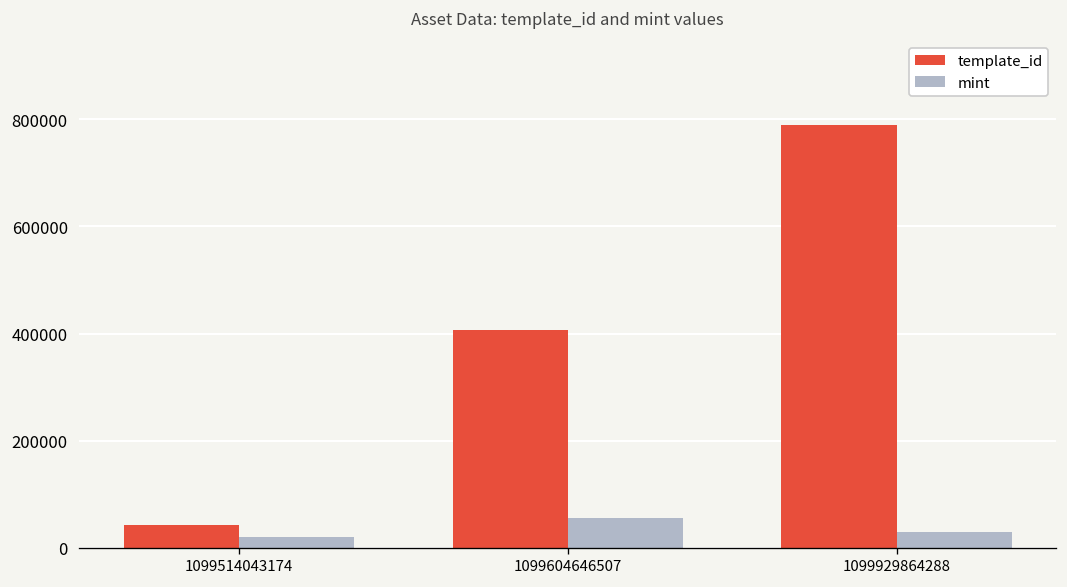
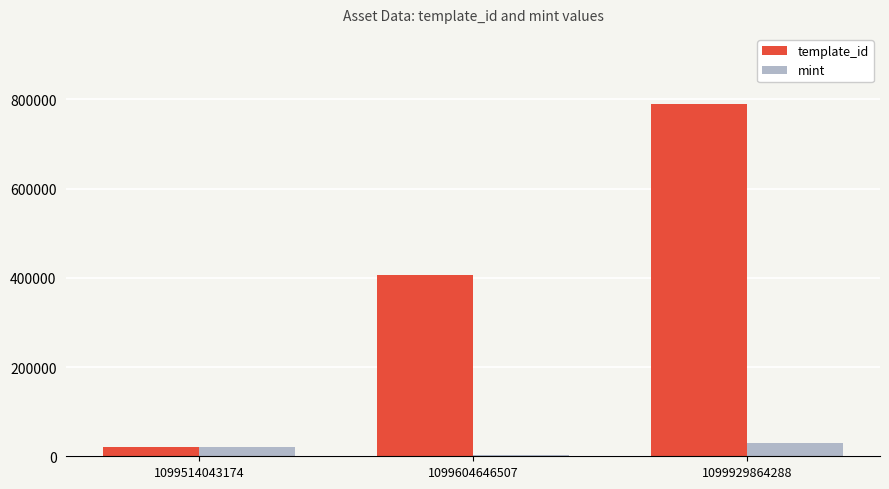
template_id, 1099514043174: 40000 -> 20000
mint, 1099604646507: 60000 -> 0
